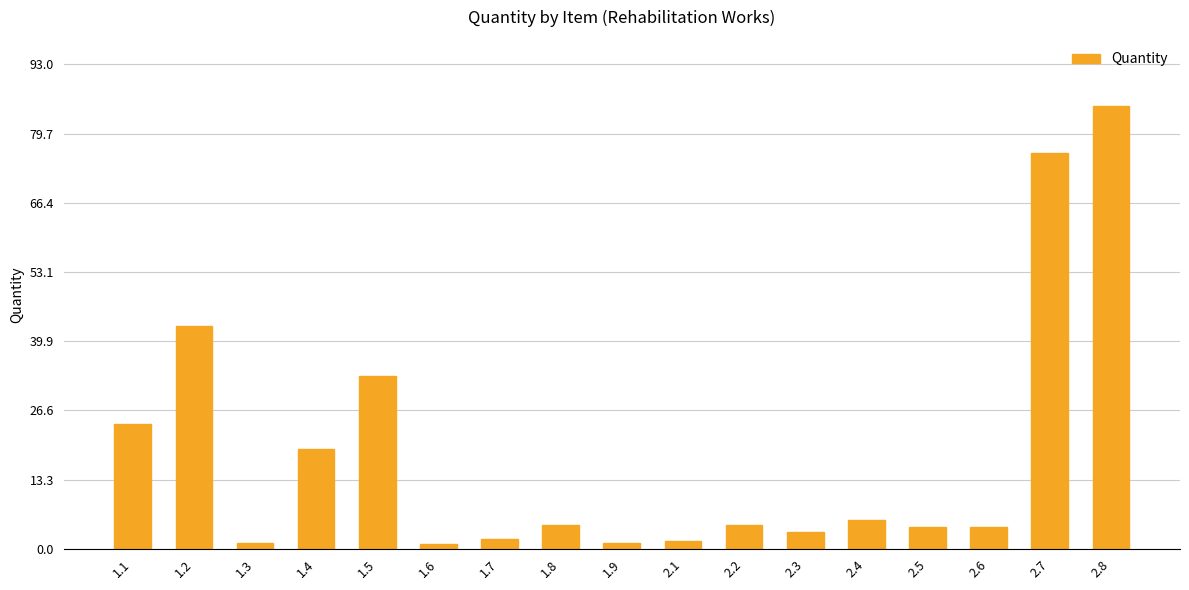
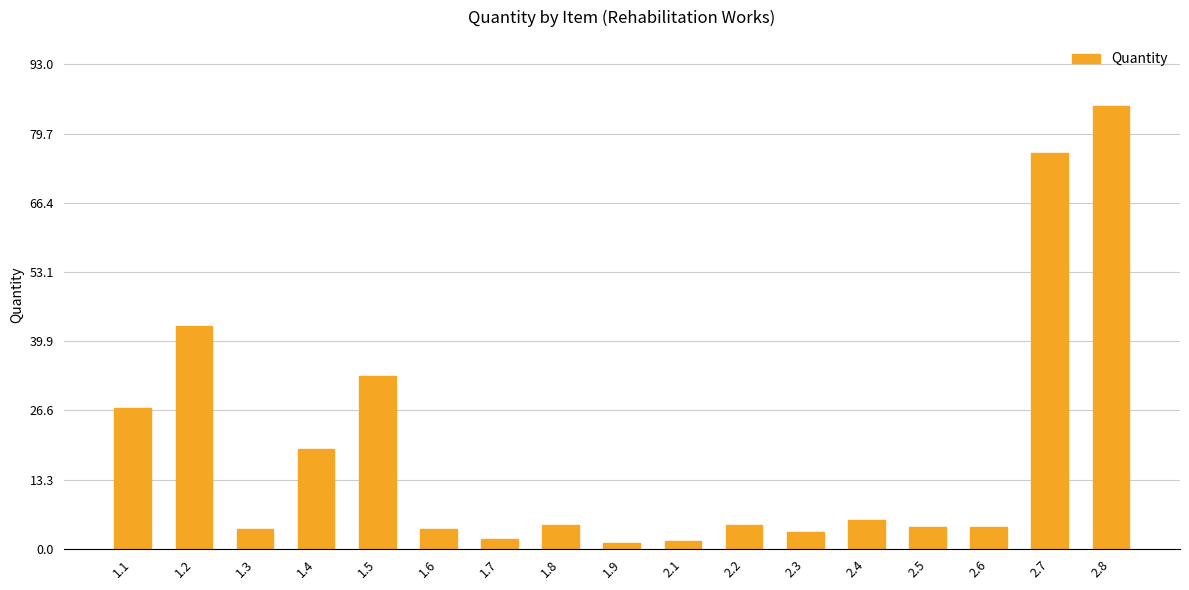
1.1: 24 -> 27
1.3: 1 -> 4
1.6: 1 -> 4
